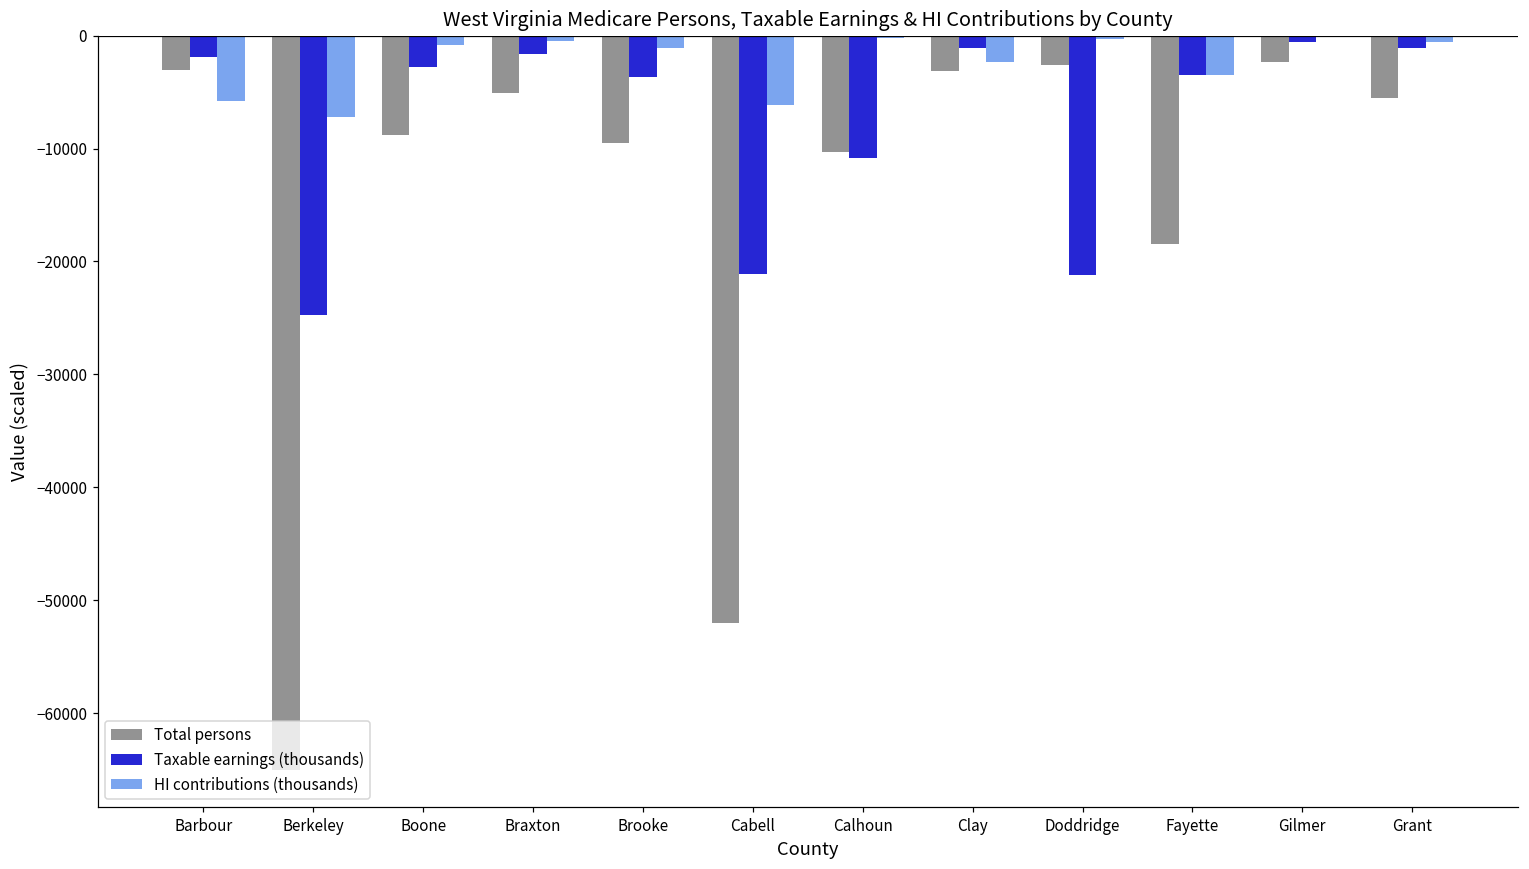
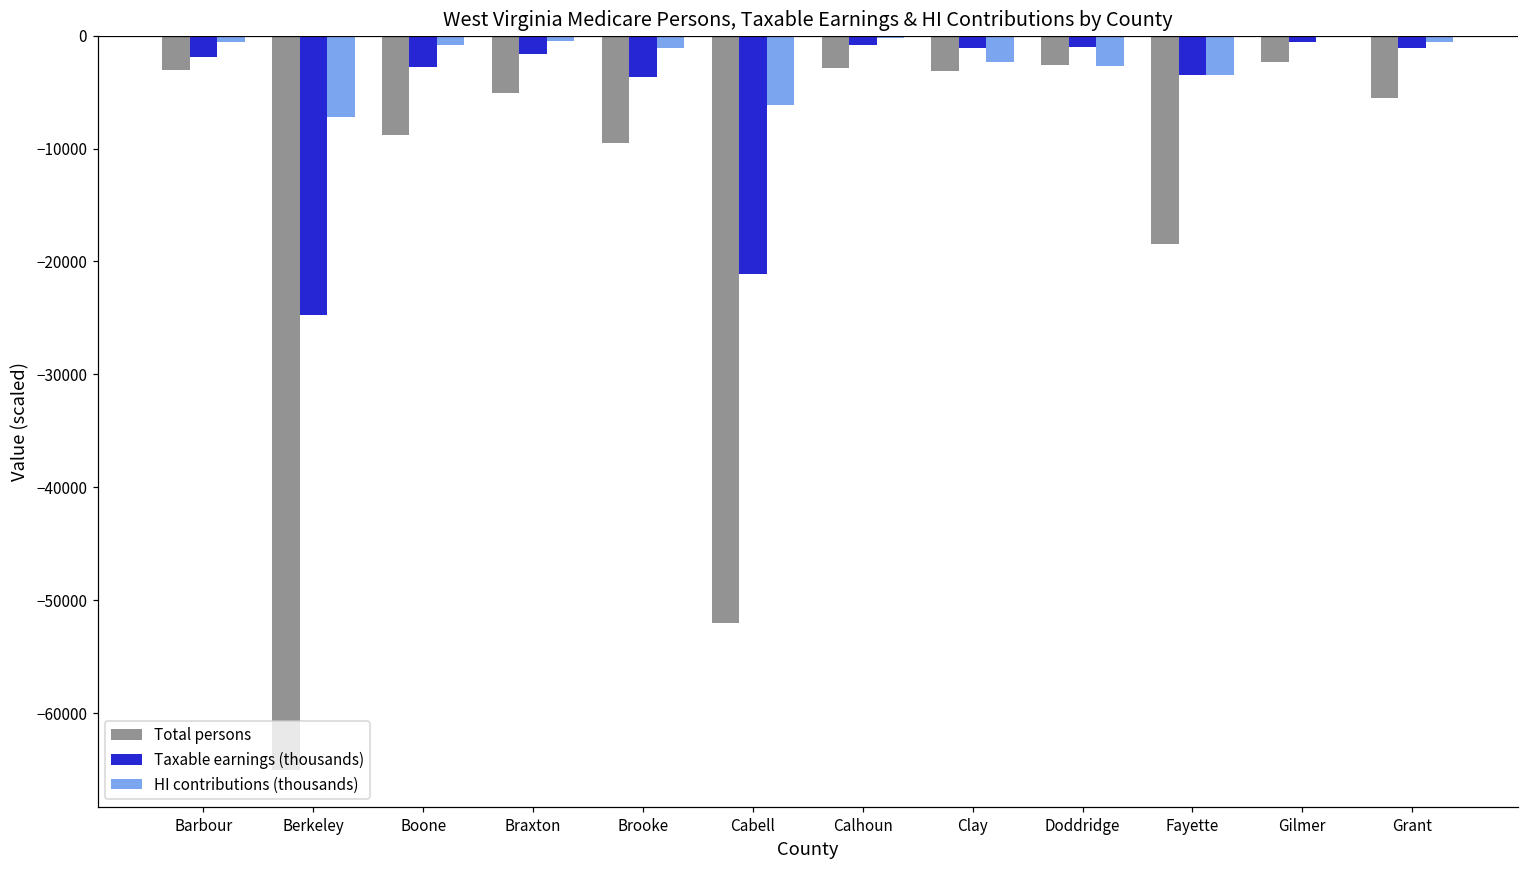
HI contributions (thousands), Barbour: -5800 -> -600
Total persons, Calhoun: -10300 -> -2900
Taxable earnings (thousands), Calhoun: -10900 -> -800
Taxable earnings (thousands), Doddridge: -21200 -> -1000
HI contributions (thousands), Doddridge: -300 -> -2700
